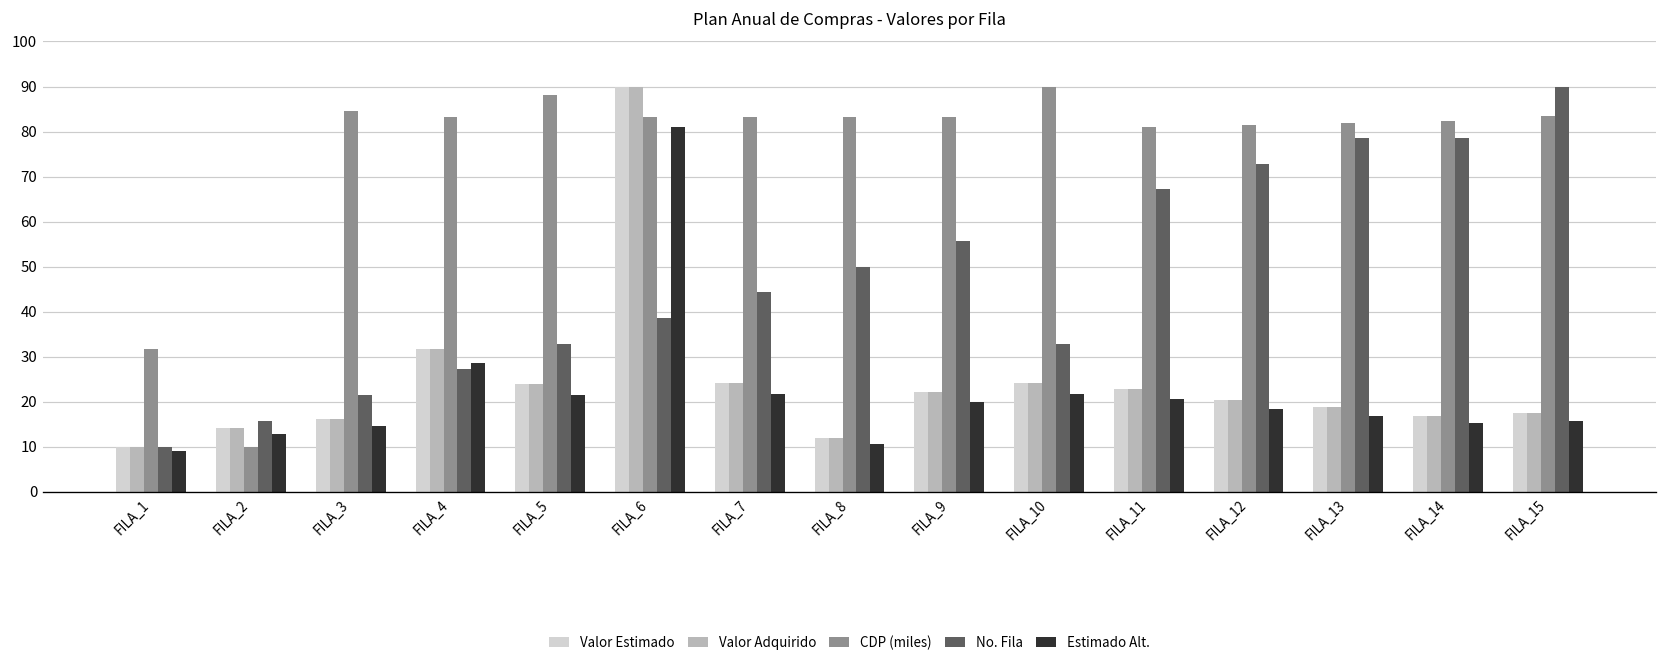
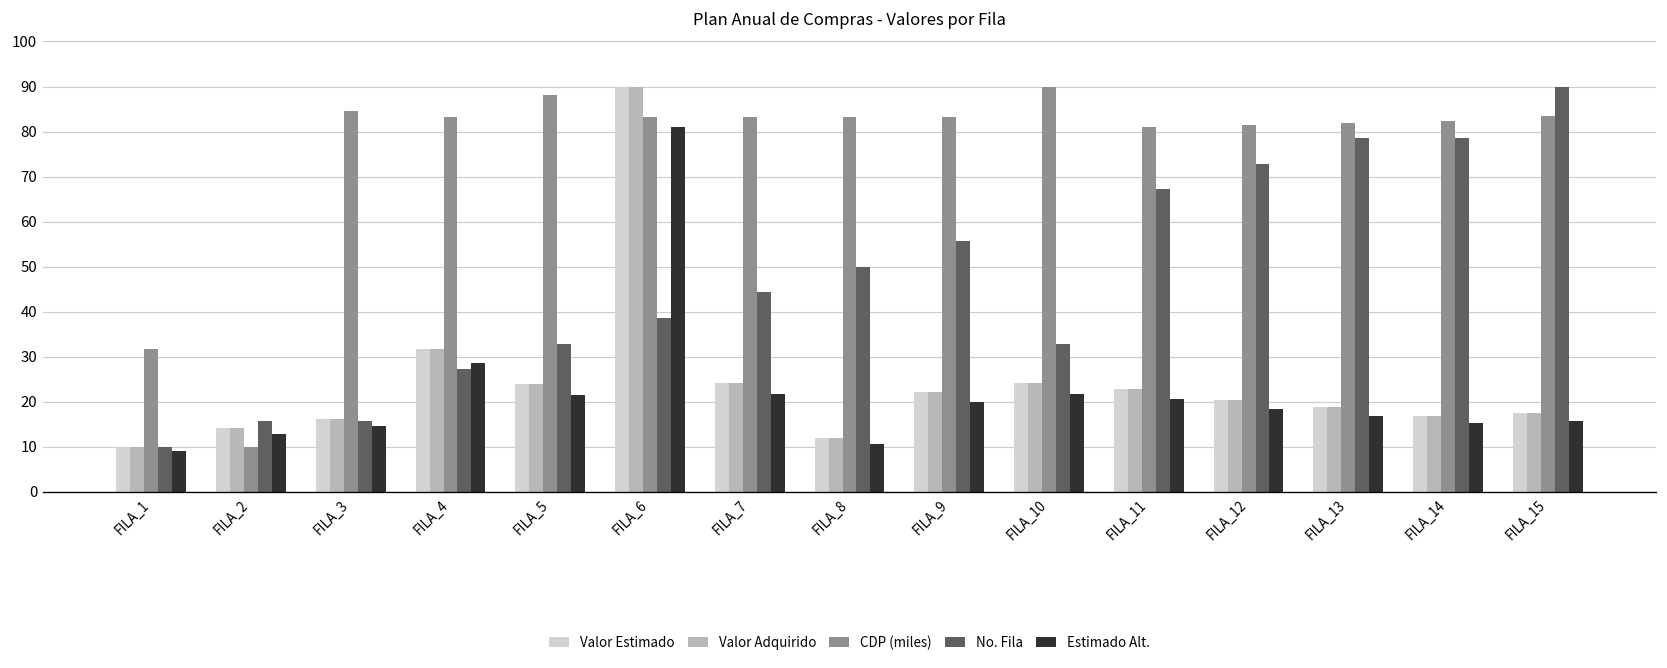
No. Fila, FILA_3: 21 -> 16
